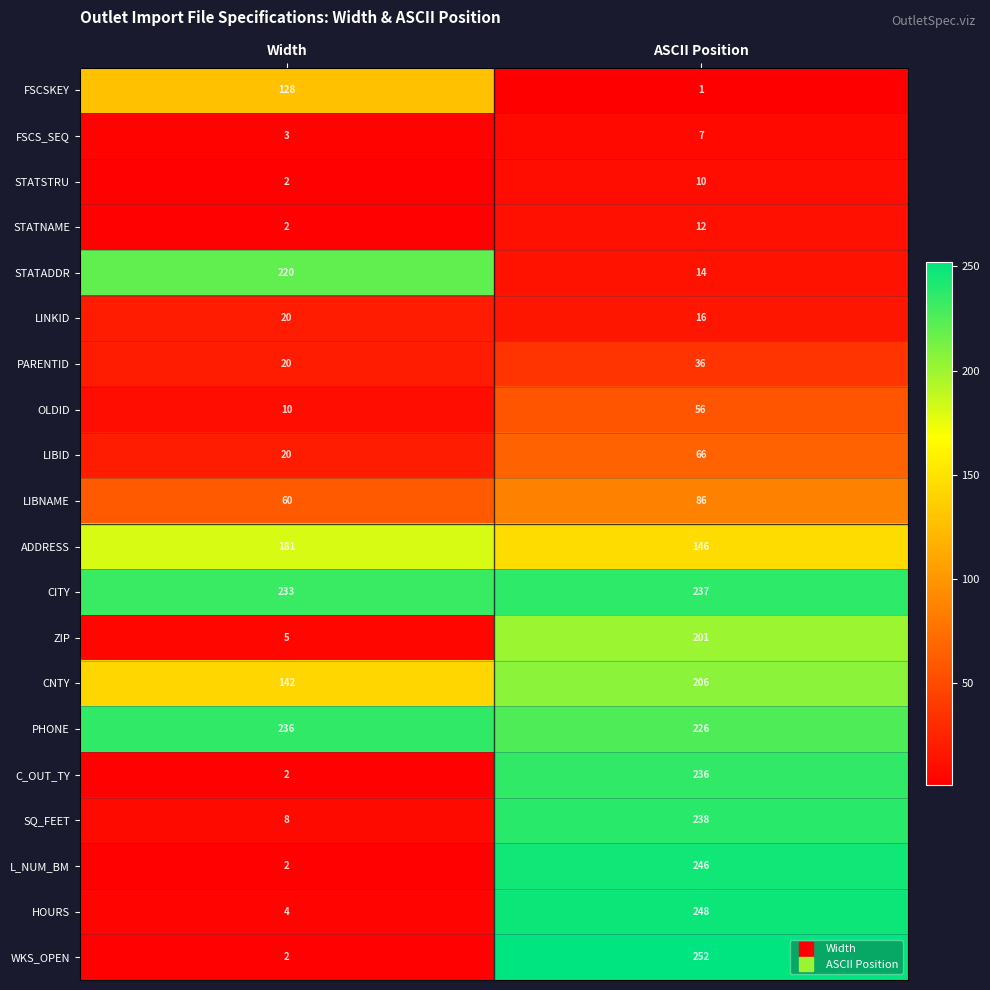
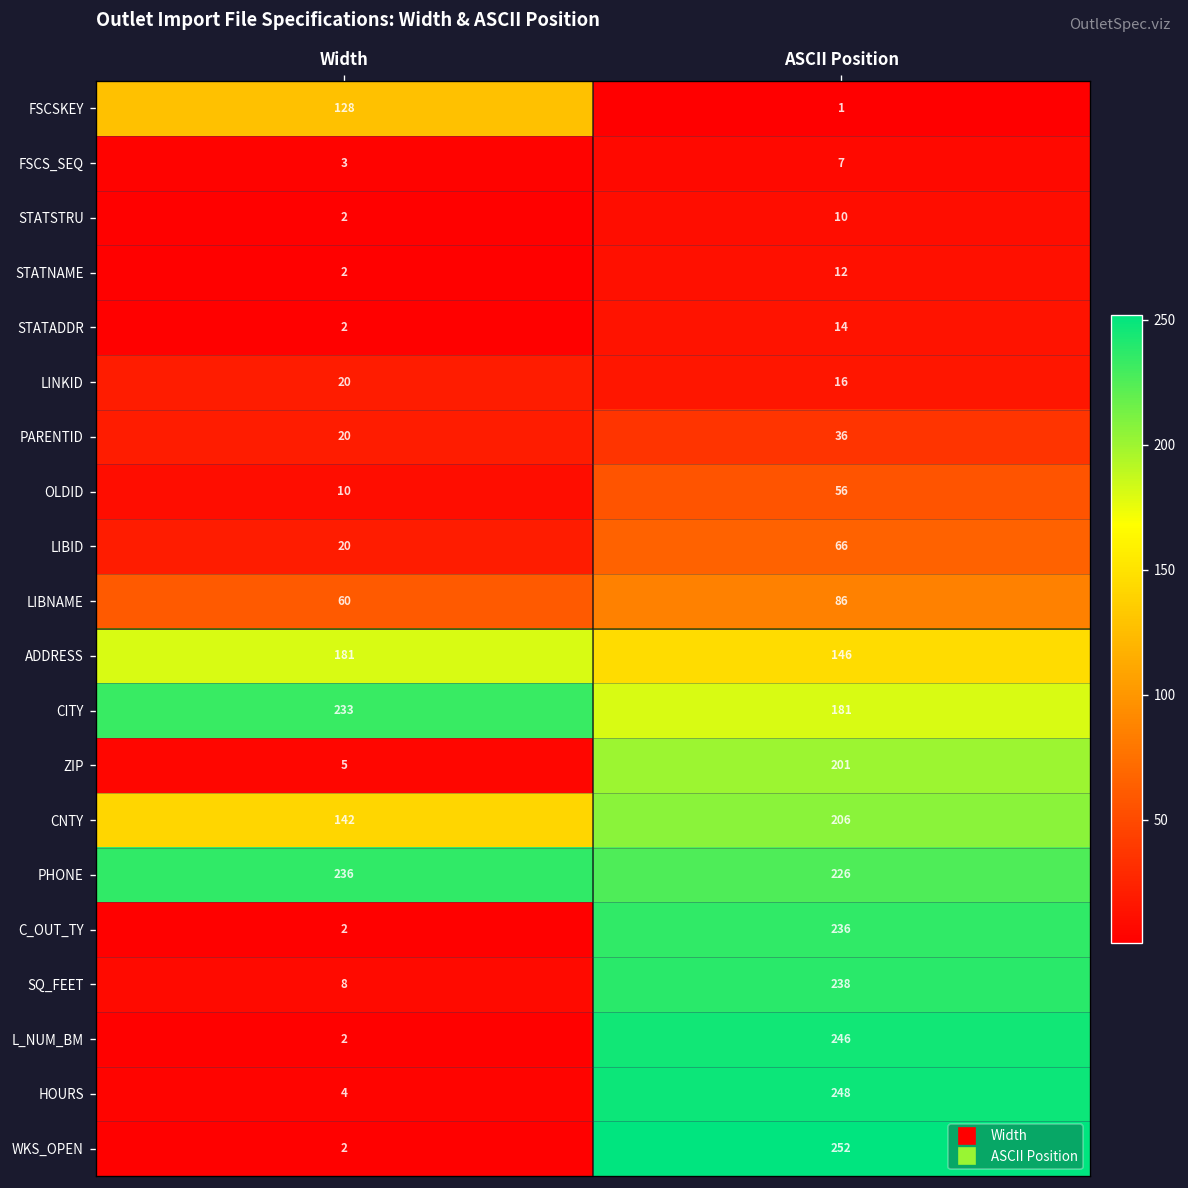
STATADDR, Width: 220 -> 2
CITY, ASCII Position: 237 -> 181
